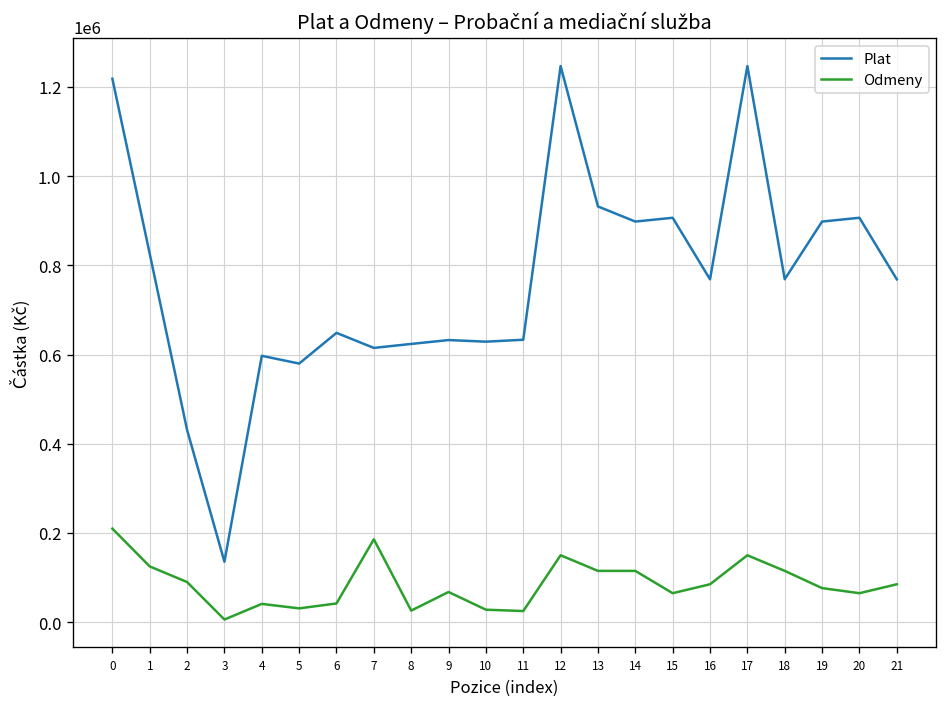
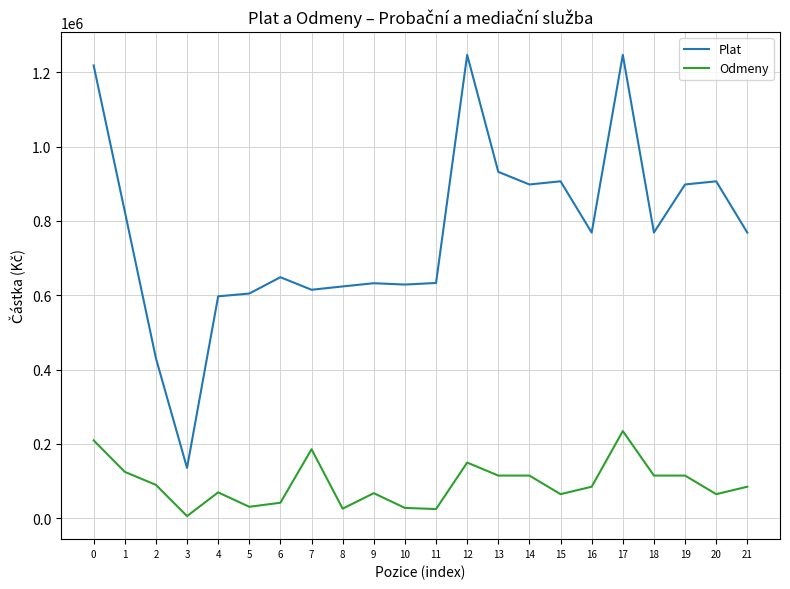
Odmeny, 4: 40000 -> 70000
Plat, 5: 580000 -> 600000
Odmeny, 17: 150000 -> 230000
Odmeny, 19: 80000 -> 120000
